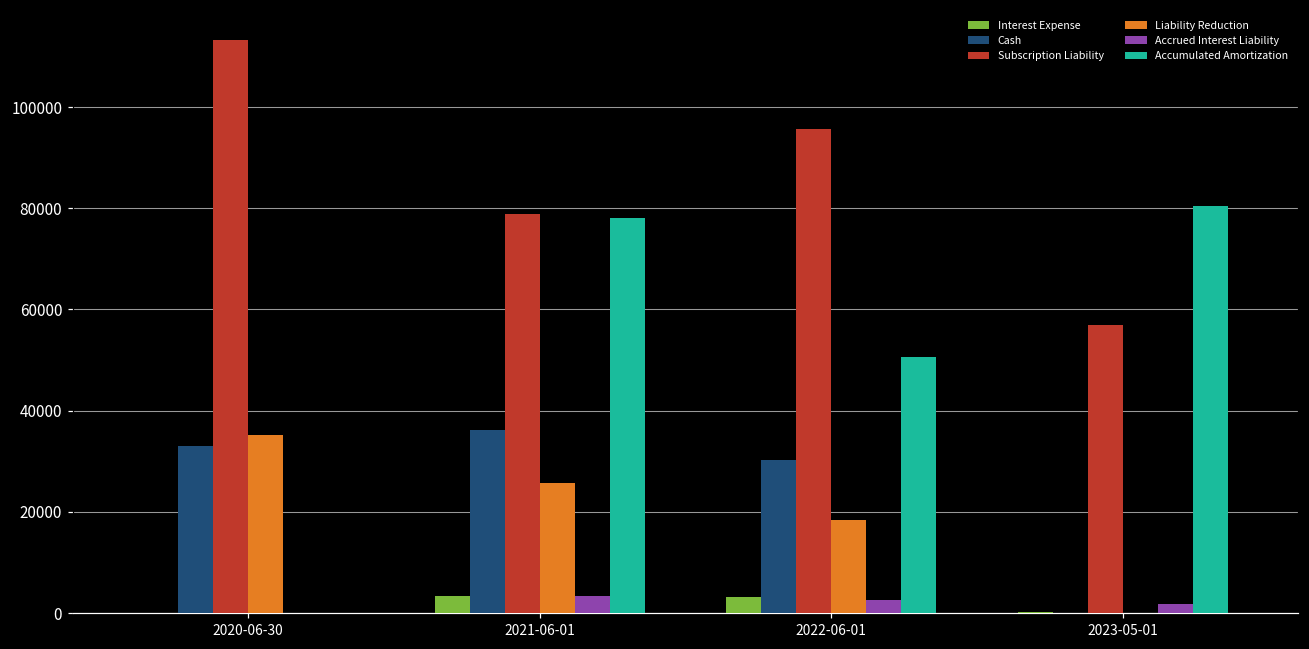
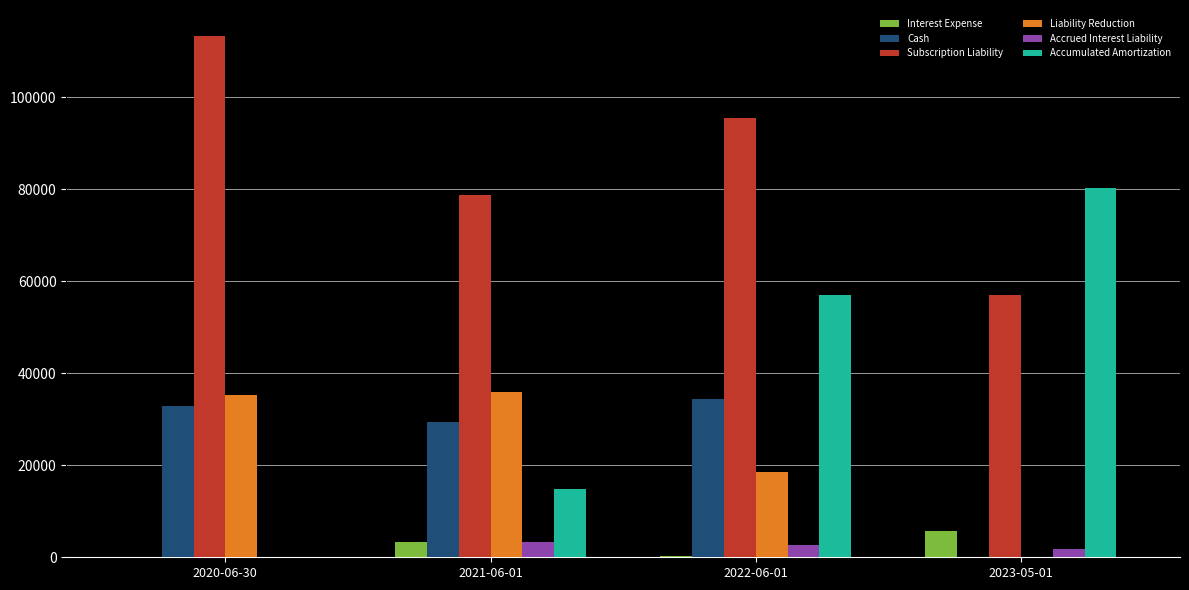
Cash, 2021-06-01: 36000 -> 29000
Liability Reduction, 2021-06-01: 26000 -> 36000
Accumulated Amortization, 2021-06-01: 78000 -> 15000
Interest Expense, 2022-06-01: 3000 -> 0
Cash, 2022-06-01: 30000 -> 34000
Accumulated Amortization, 2022-06-01: 51000 -> 57000
Interest Expense, 2023-05-01: 0 -> 6000
